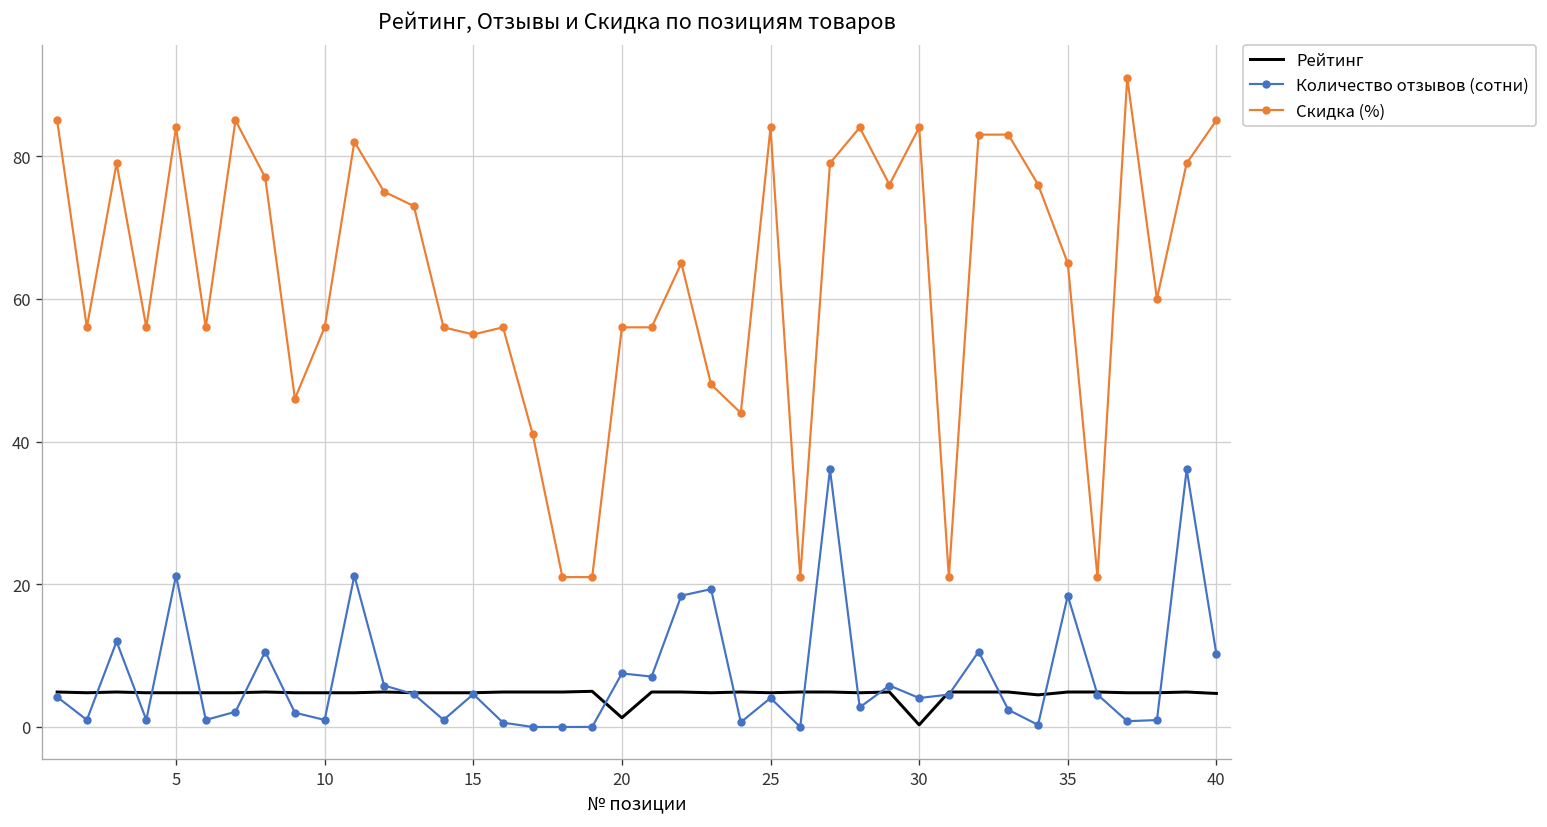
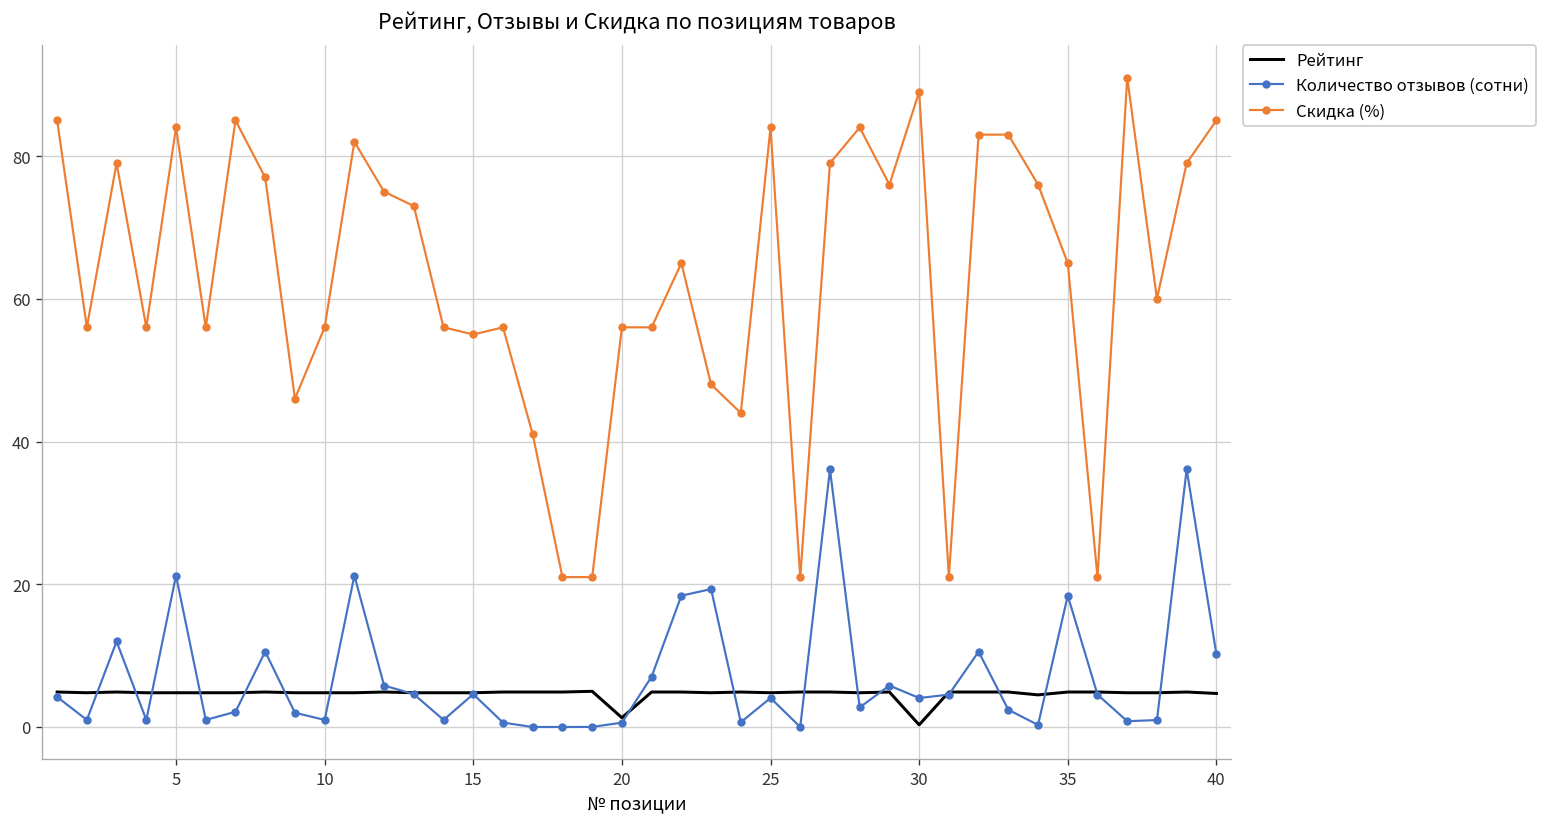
Количество отзывов (сотни), 20: 8 -> 1
Скидка (%), 30: 84 -> 89
